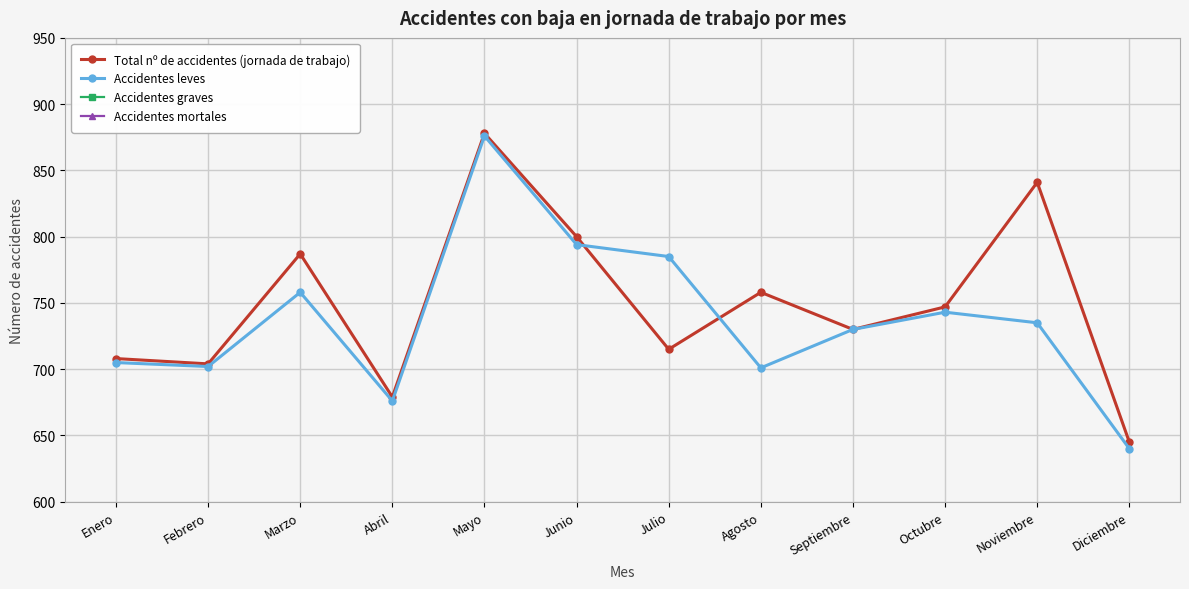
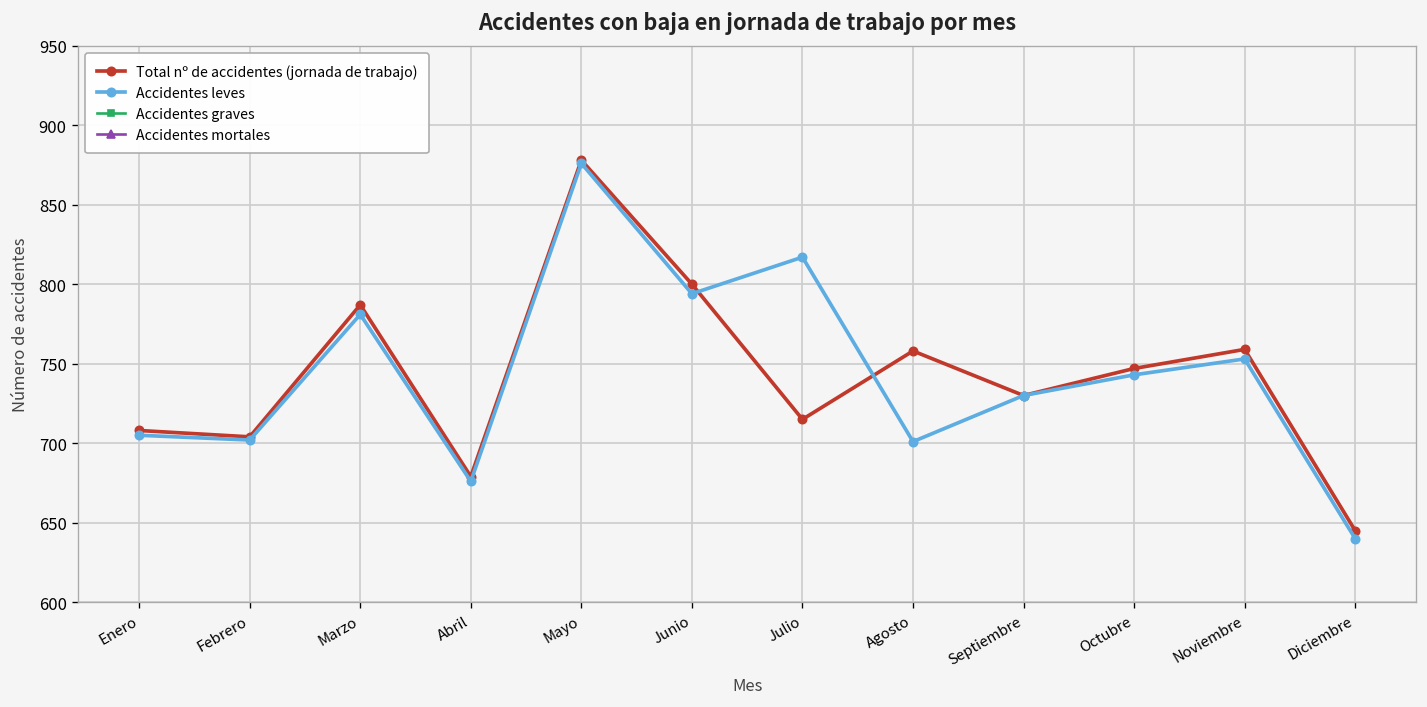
Accidentes leves, Marzo: 758 -> 781
Accidentes leves, Julio: 785 -> 817
Total nº de accidentes (jornada de trabajo), Noviembre: 841 -> 759
Accidentes leves, Noviembre: 735 -> 753
